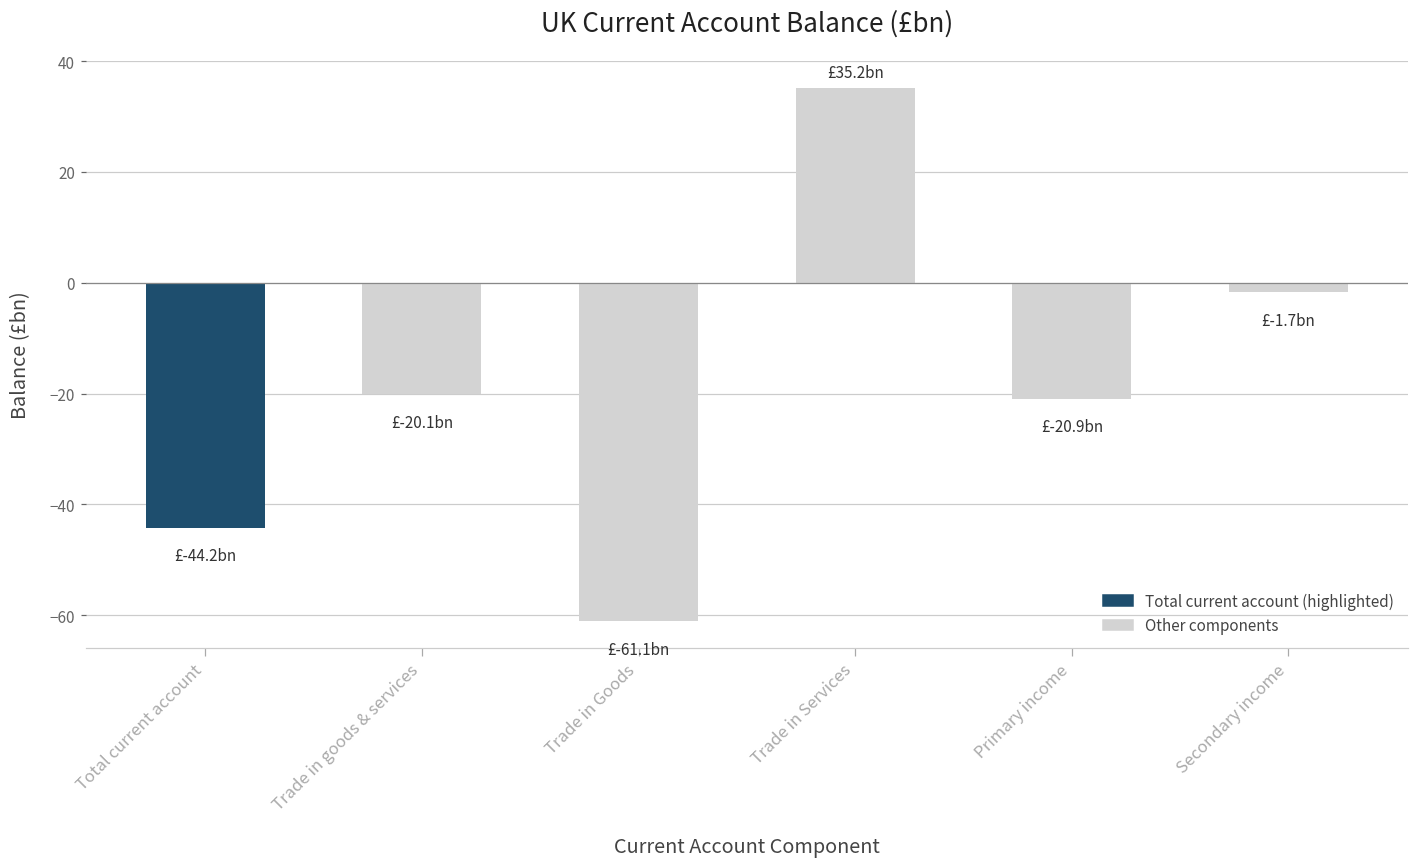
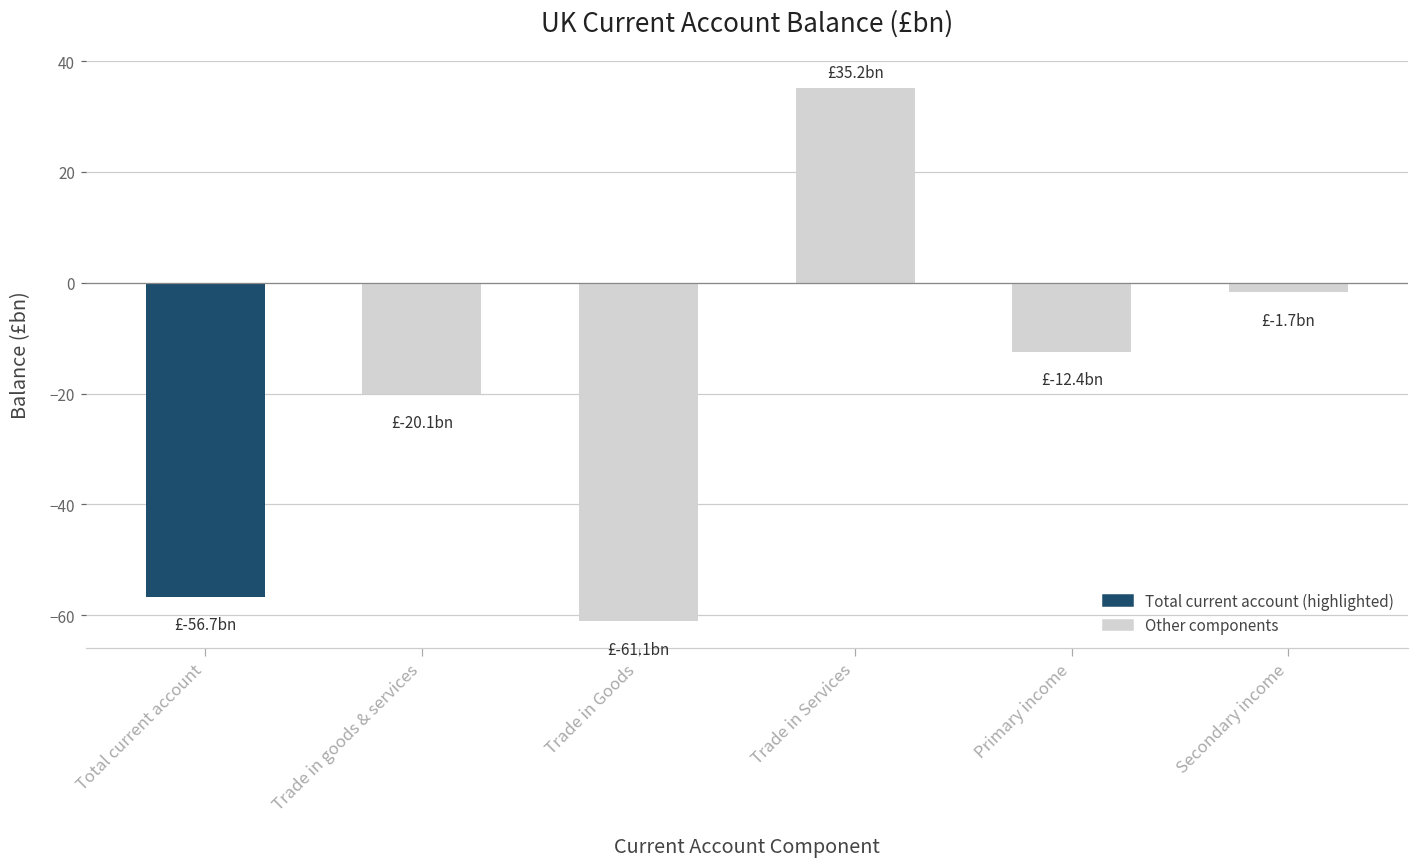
Total current account: £-44.2 -> £-56.7
Primary income: £-20.9 -> £-12.4
